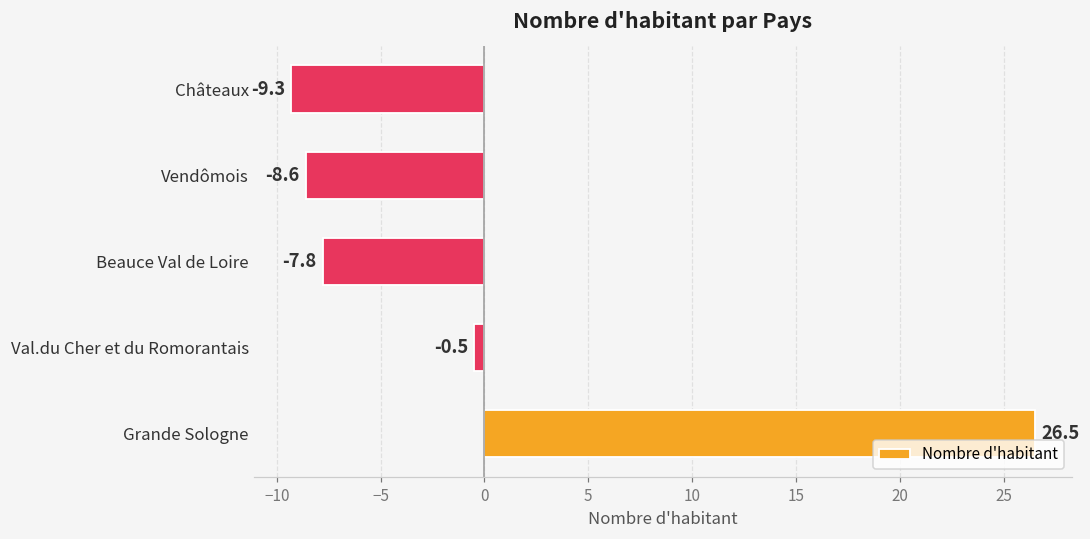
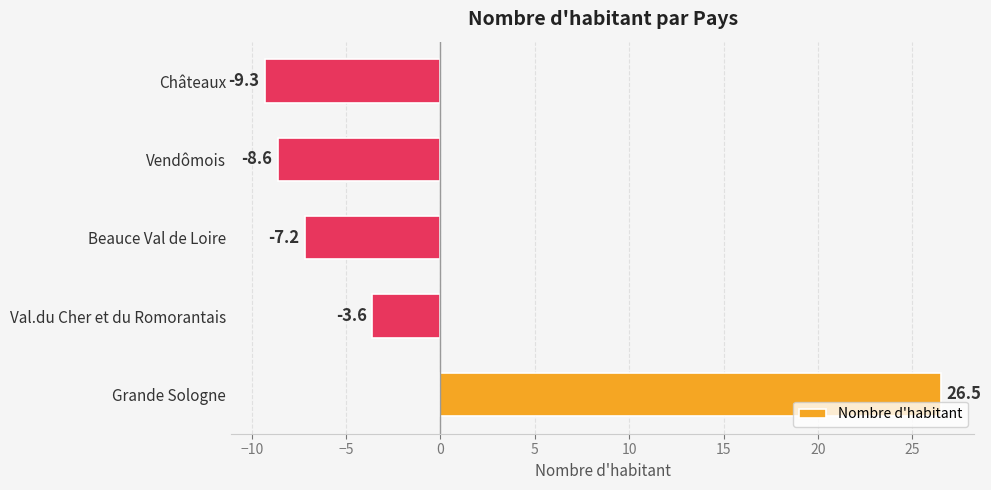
Beauce Val de Loire: -7.8 -> -7.2
Val.du Cher et du Romorantais: -0.5 -> -3.6
